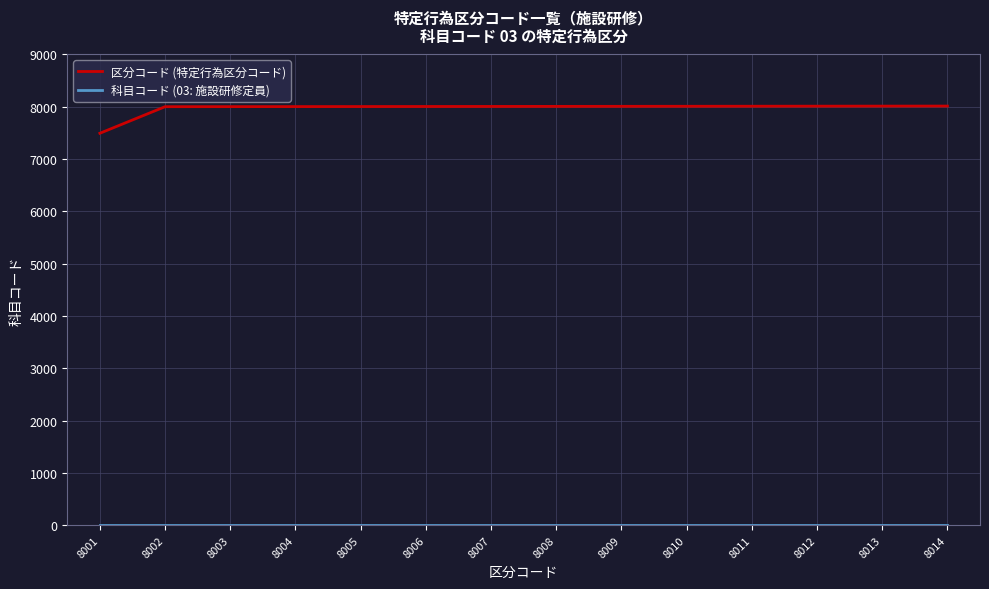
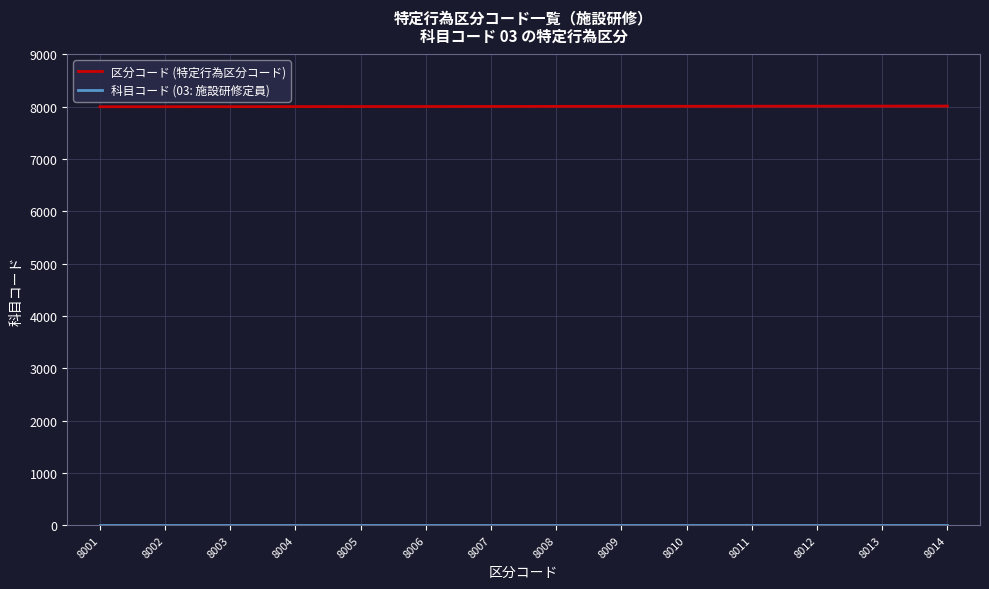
区分コード (特定行為区分コード), 8001: 7500 -> 8000
